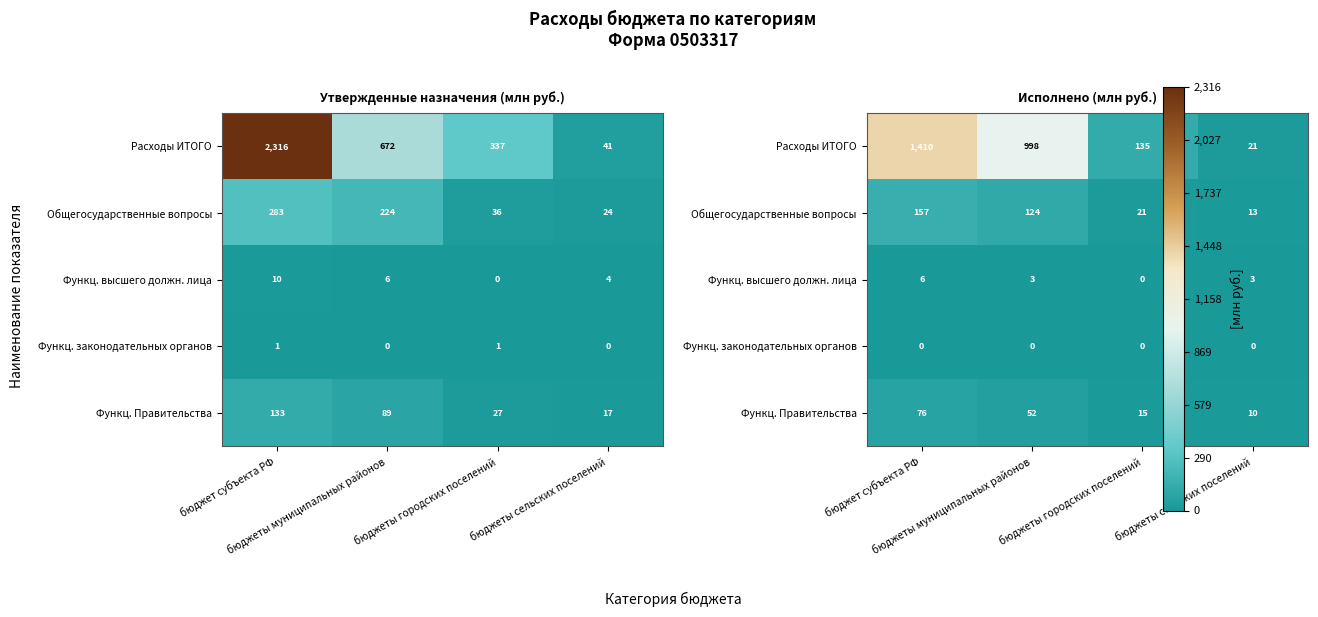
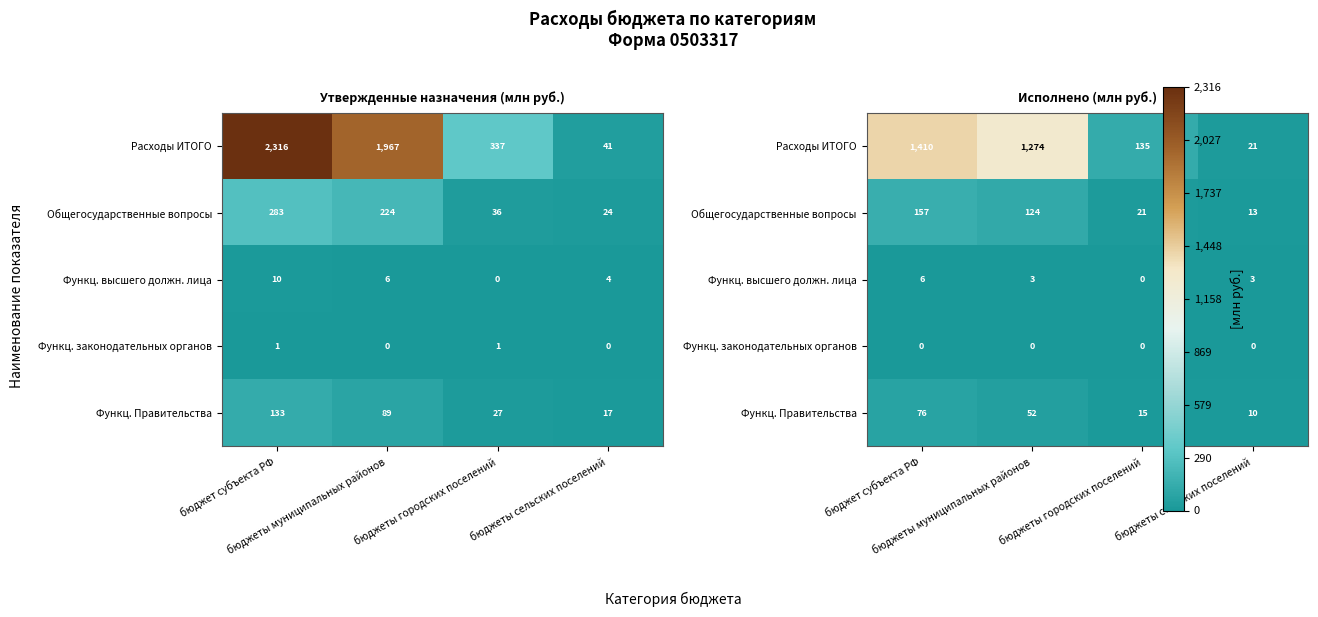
Утвержденные назначения (млн руб.), Расходы ИТОГО, бюджеты муниципальных районов: 672 -> 1,967
Исполнено (млн руб.), Расходы ИТОГО, бюджеты муниципальных районов: 998 -> 1,274
